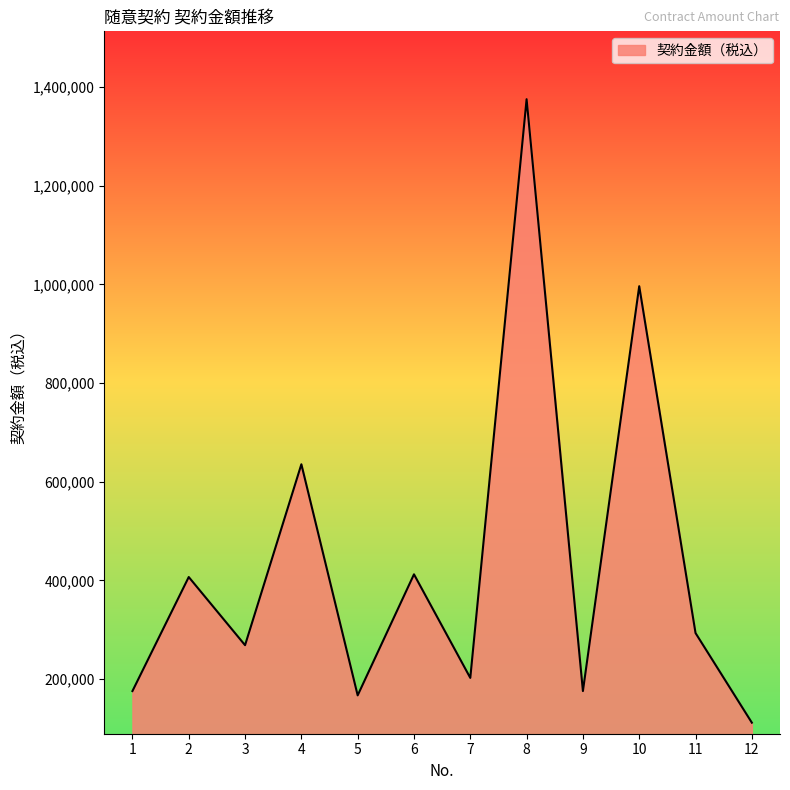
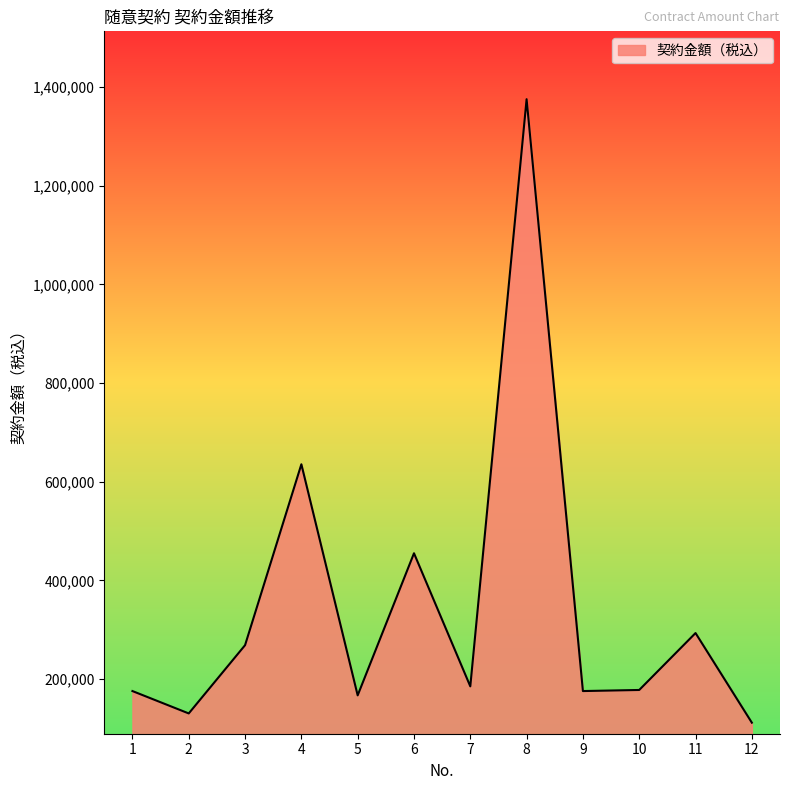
2: 410,000 -> 130,000
6: 410,000 -> 460,000
7: 200,000 -> 190,000
10: 1,000,000 -> 180,000
